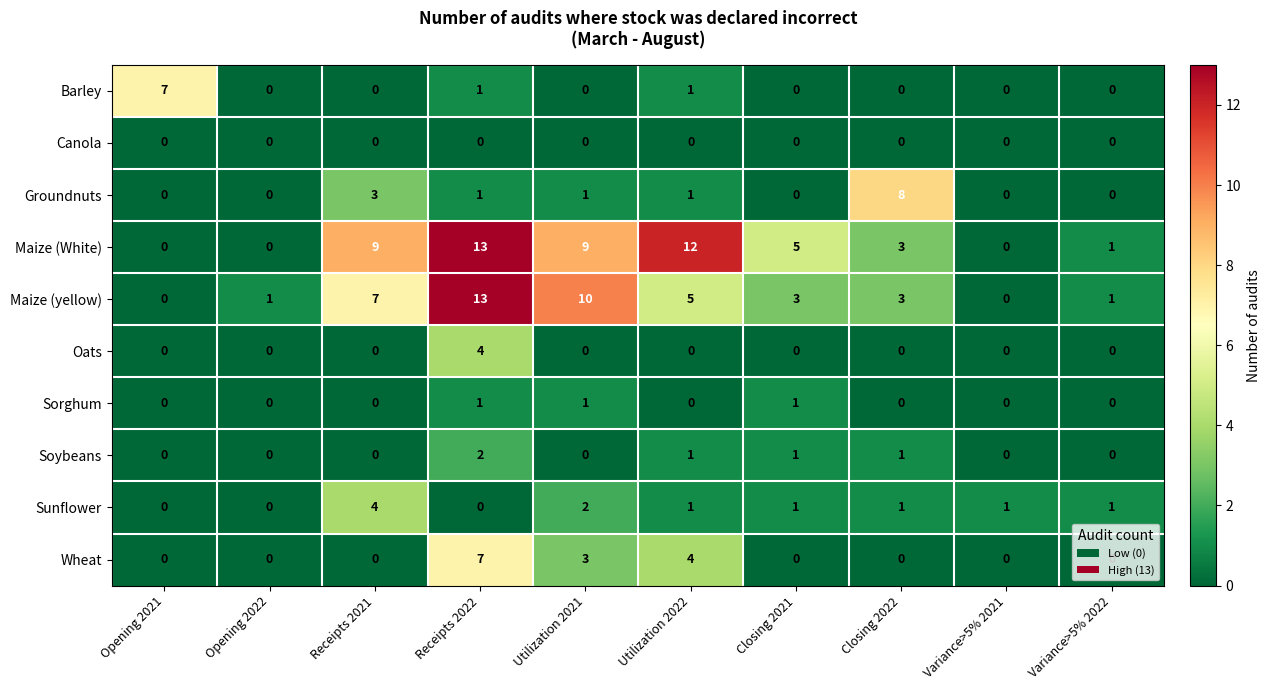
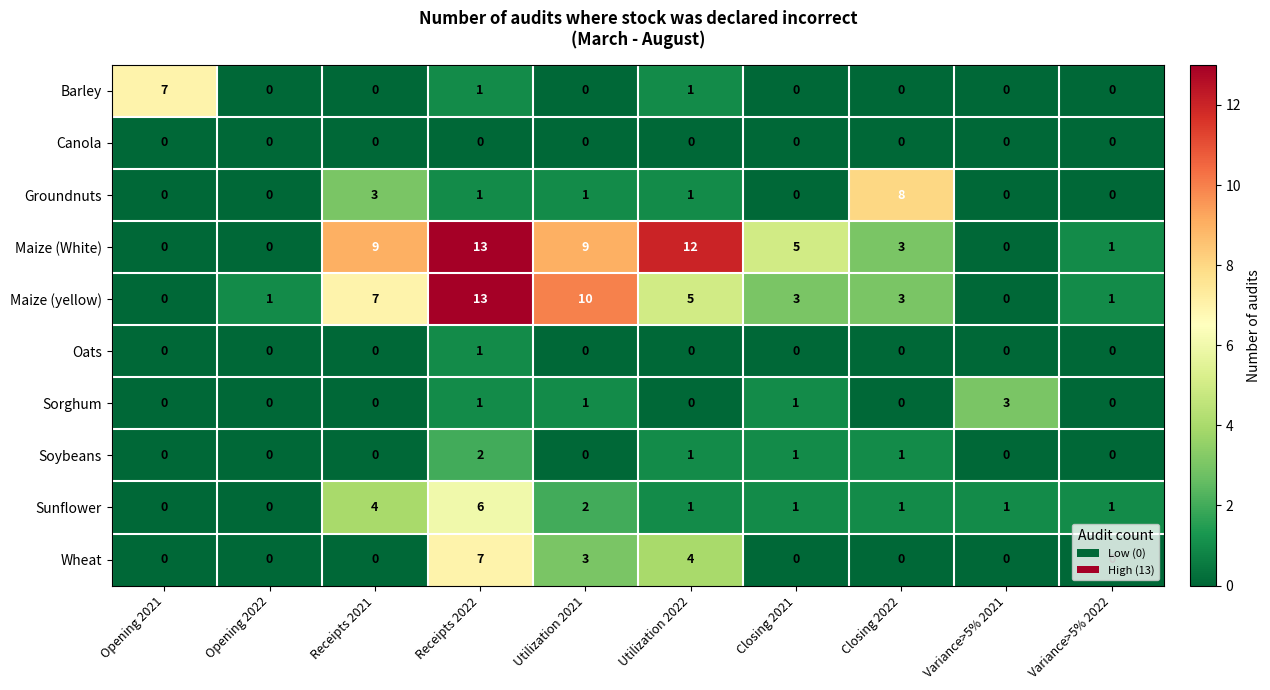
Oats, Receipts 2022: 4 -> 1
Sorghum, Variance>5% 2021: 0 -> 3
Sunflower, Receipts 2022: 0 -> 6
